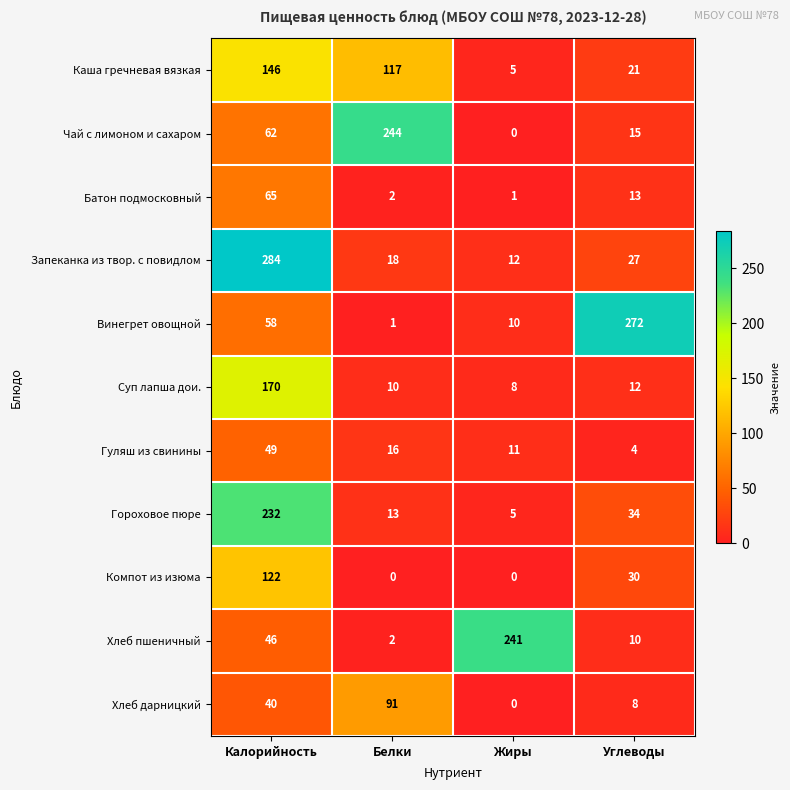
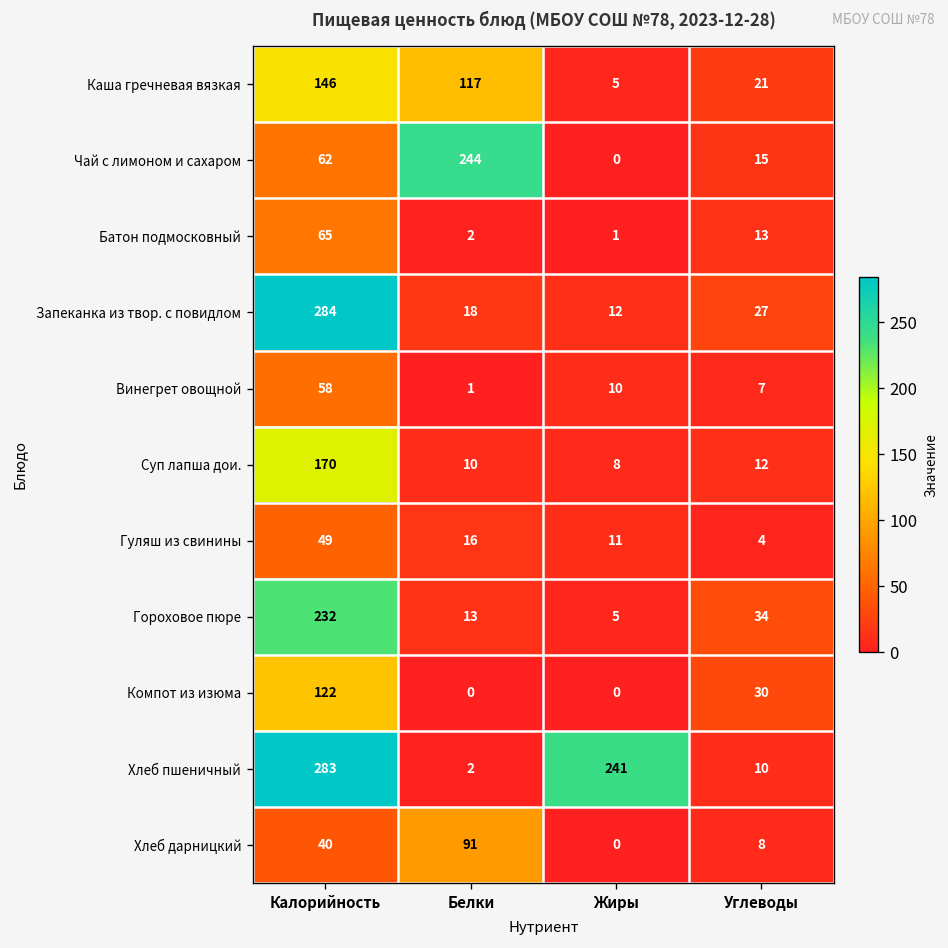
Винегрет овощной, Углеводы: 272 -> 7
Хлеб пшеничный, Калорийность: 46 -> 283
